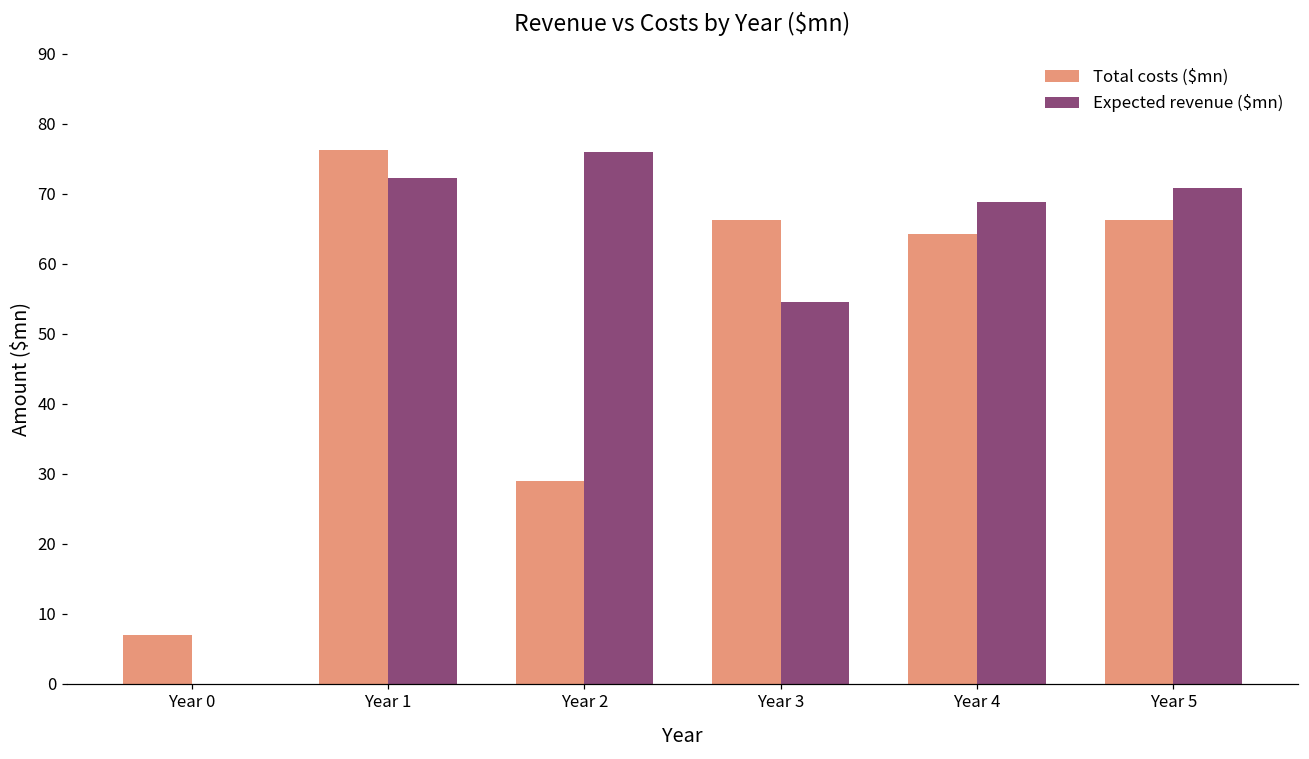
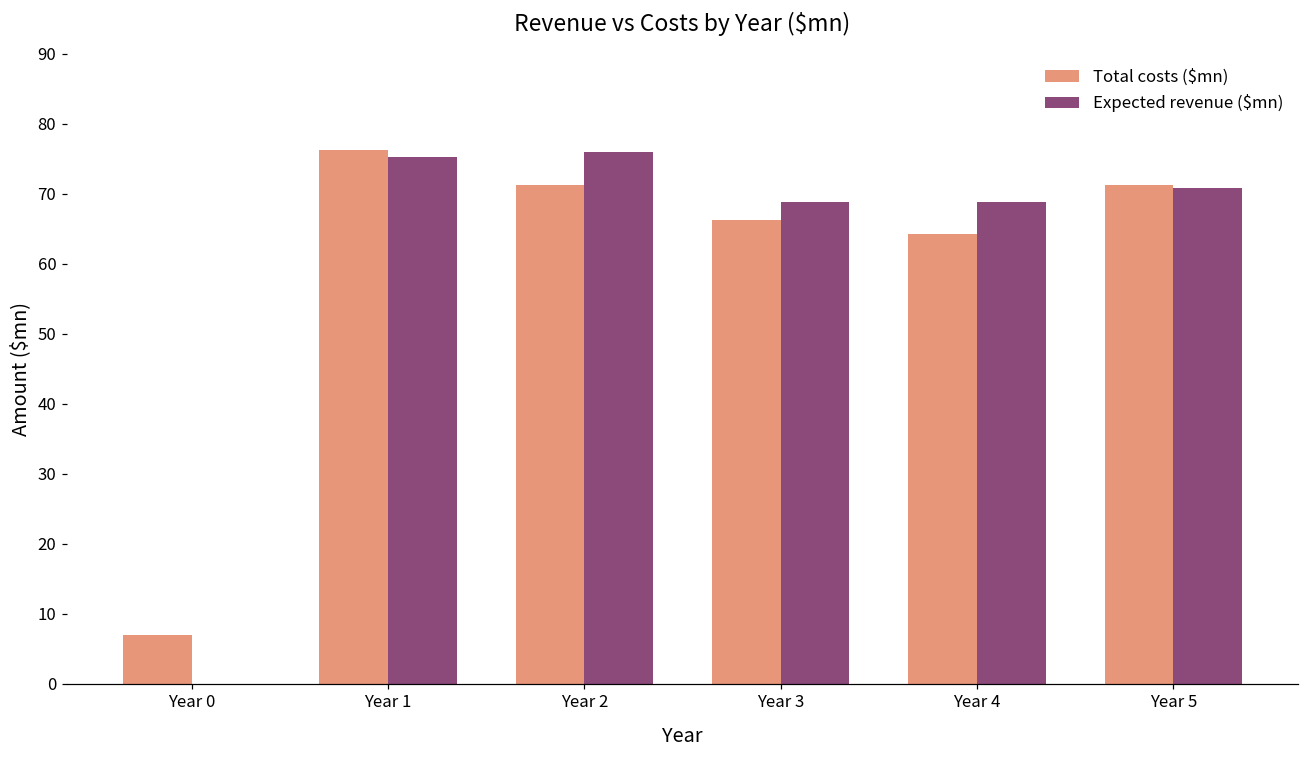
Expected revenue ($mn), Year 1: 72 -> 75
Total costs ($mn), Year 2: 29 -> 71
Expected revenue ($mn), Year 3: 54 -> 69
Total costs ($mn), Year 5: 66 -> 71
